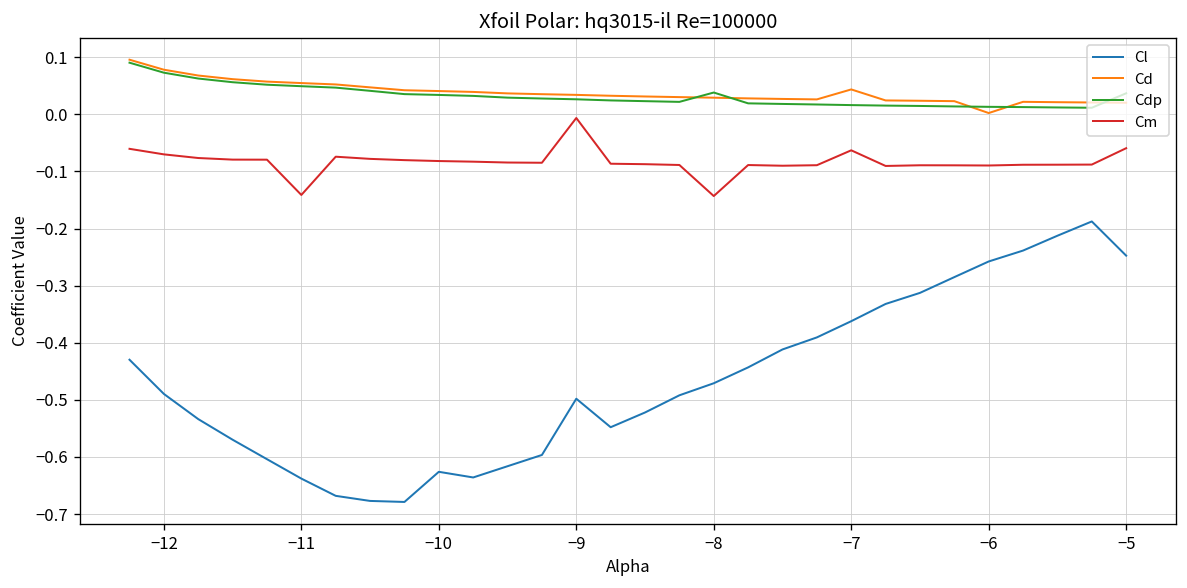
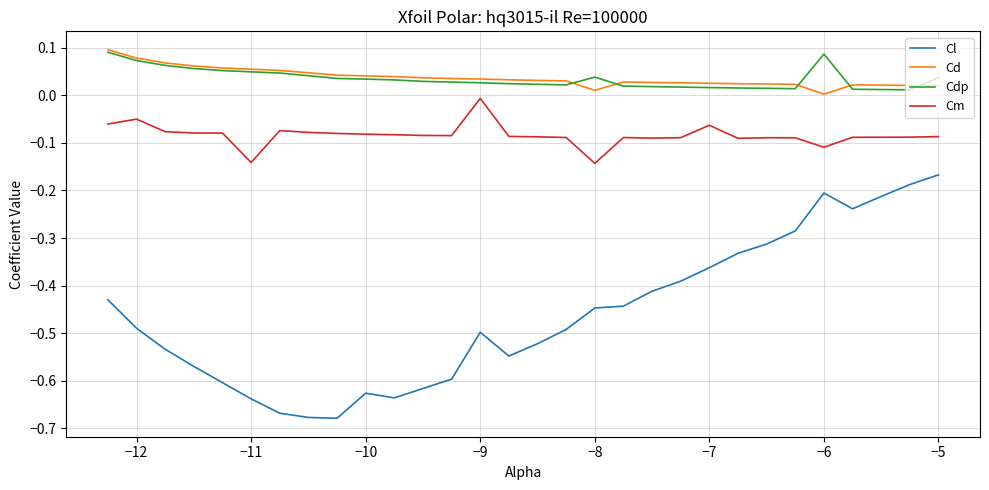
Cm, −12: -0.07 -> -0.05
Cl, −8: -0.47 -> -0.45
Cd, −8: 0.03 -> 0.01
Cd, −7: 0.04 -> 0.03
Cl, −6: -0.26 -> -0.21
Cdp, −6: 0.01 -> 0.09
Cm, −6: -0.09 -> -0.11
Cl, −5: -0.25 -> -0.17
Cm, −5: -0.06 -> -0.09
